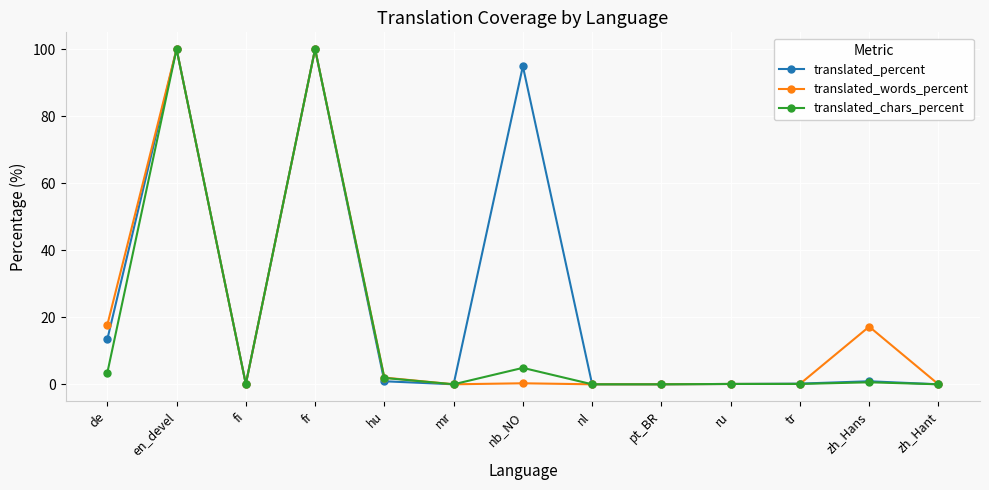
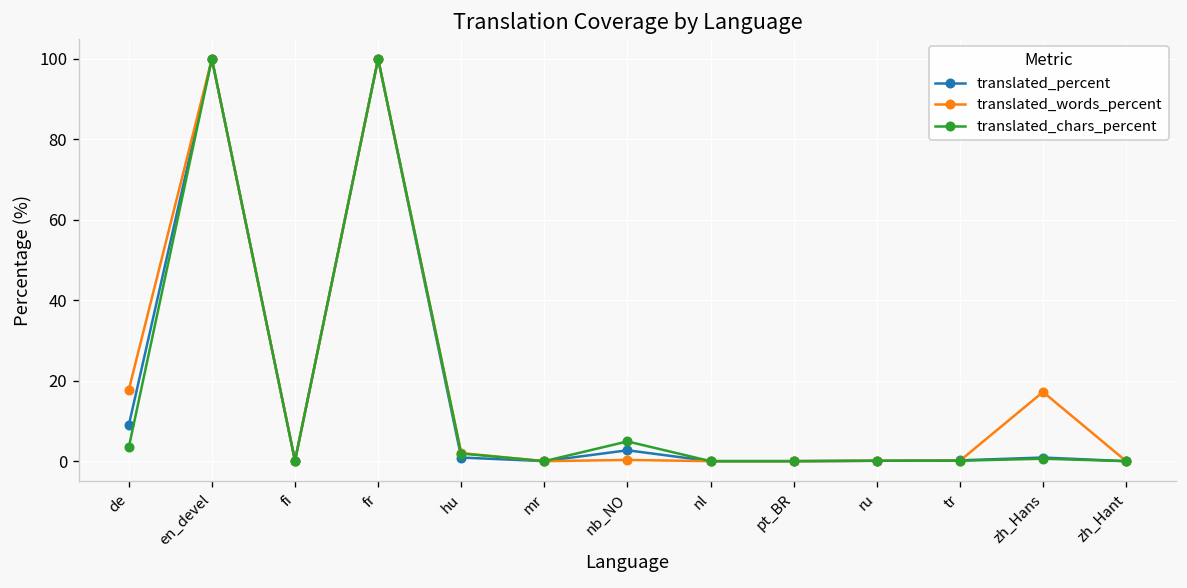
translated_percent, de: 13 -> 9
translated_percent, nb_NO: 95 -> 3
